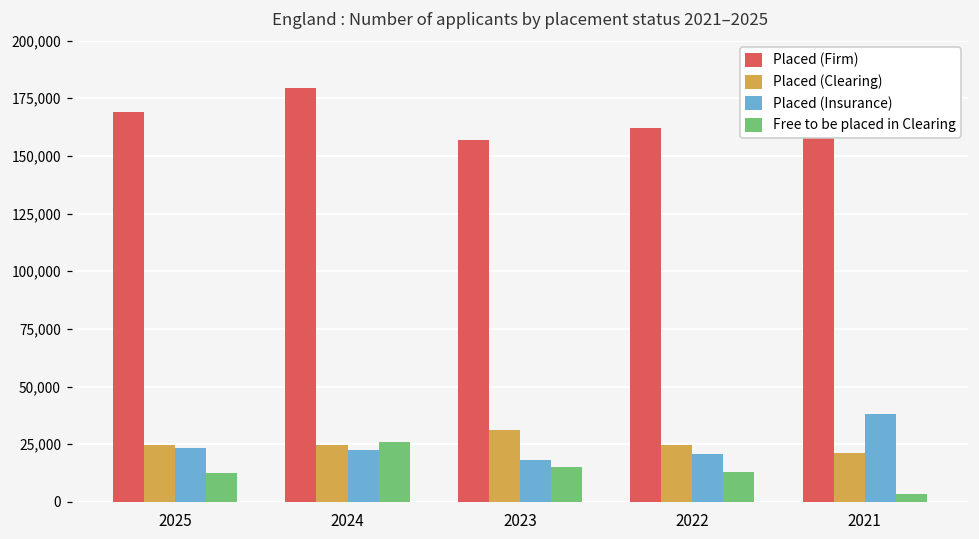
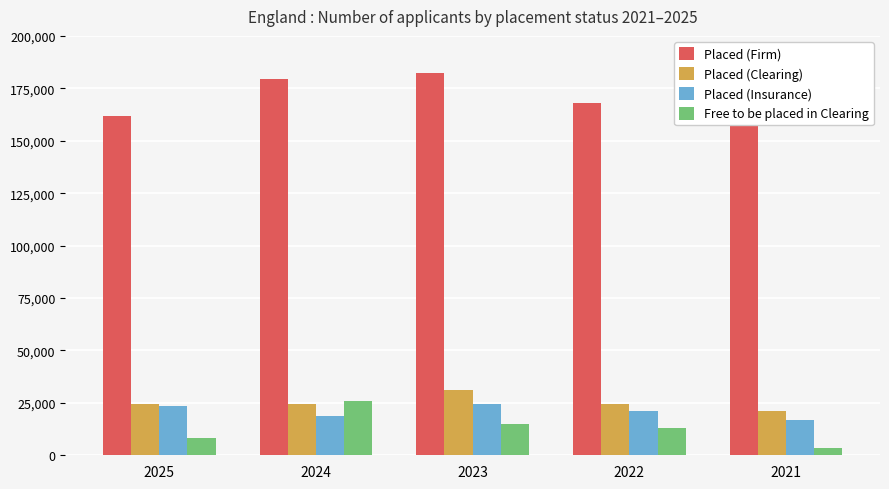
Placed (Firm), 2025: 169,000 -> 162,000
Free to be placed in Clearing, 2025: 13,000 -> 8,000
Placed (Insurance), 2024: 23,000 -> 19,000
Placed (Firm), 2023: 157,000 -> 182,000
Placed (Insurance), 2023: 18,000 -> 25,000
Placed (Firm), 2022: 162,000 -> 168,000
Placed (Insurance), 2021: 38,000 -> 17,000
